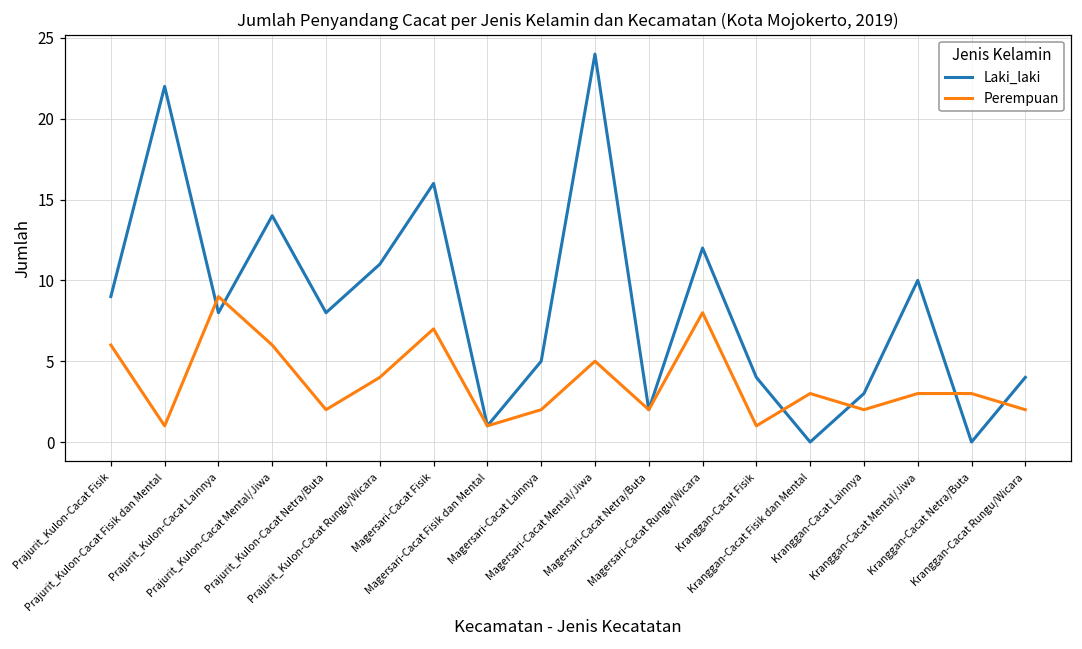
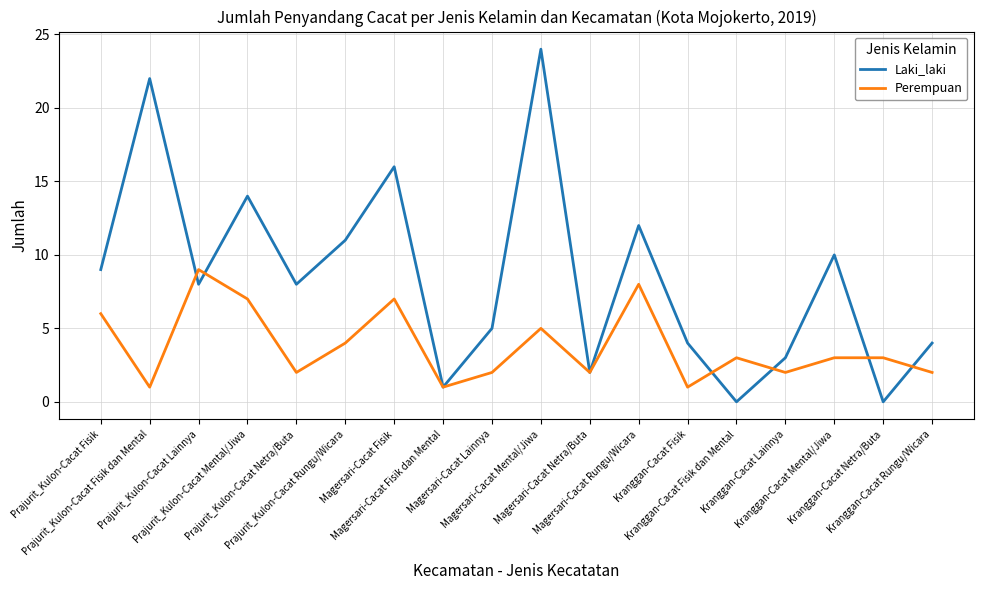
Perempuan, Prajurit_Kulon-Cacat Mental/Jiwa: 6 -> 7
